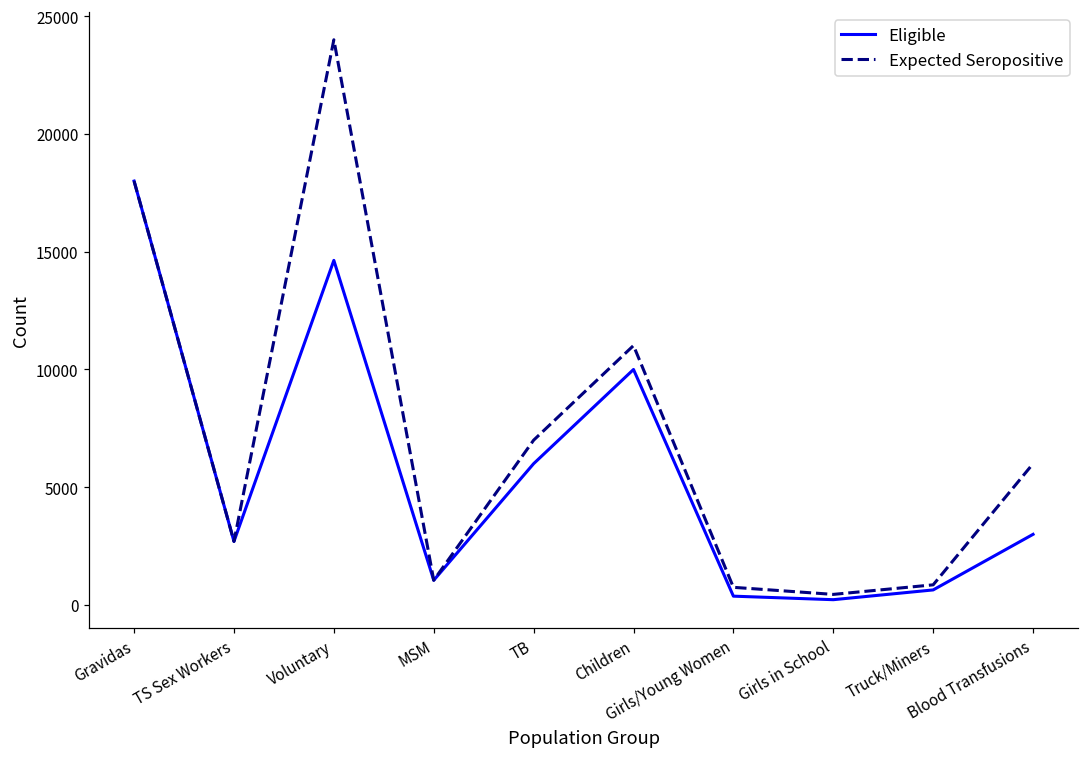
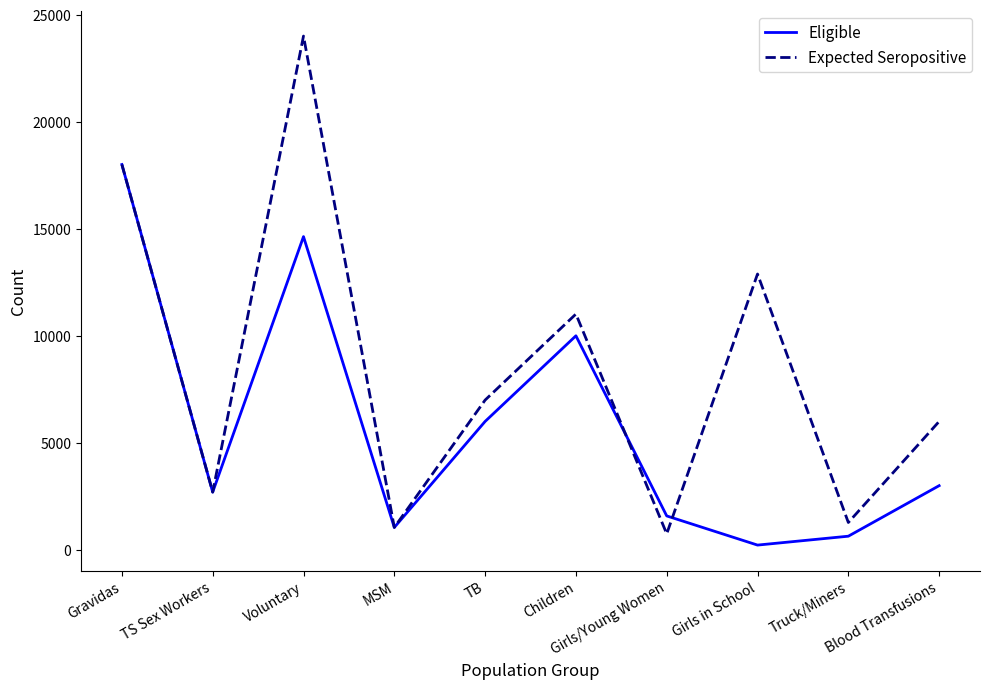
Eligible, Girls/Young Women: 400 -> 1600
Expected Seropositive, Girls in School: 500 -> 12900
Expected Seropositive, Truck/Miners: 900 -> 1300
